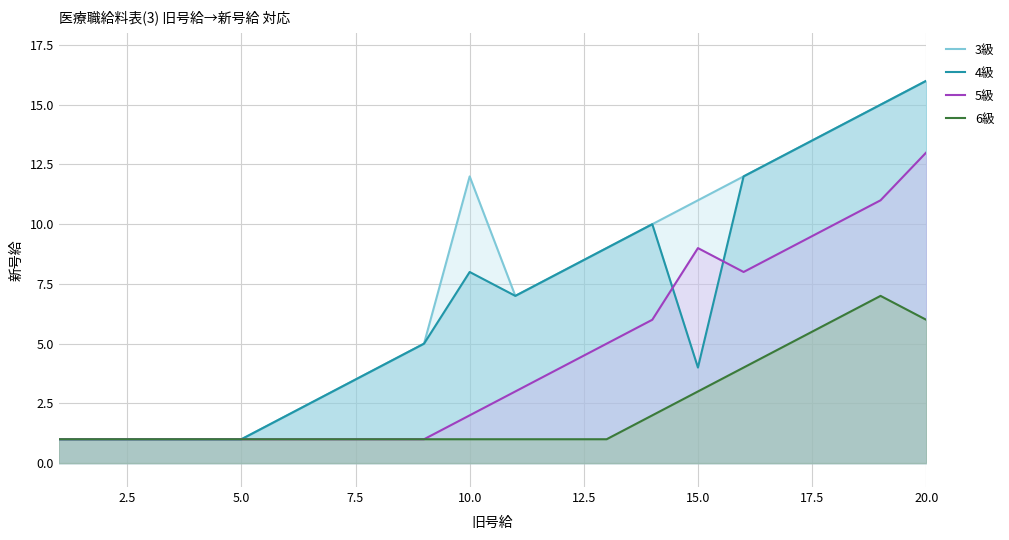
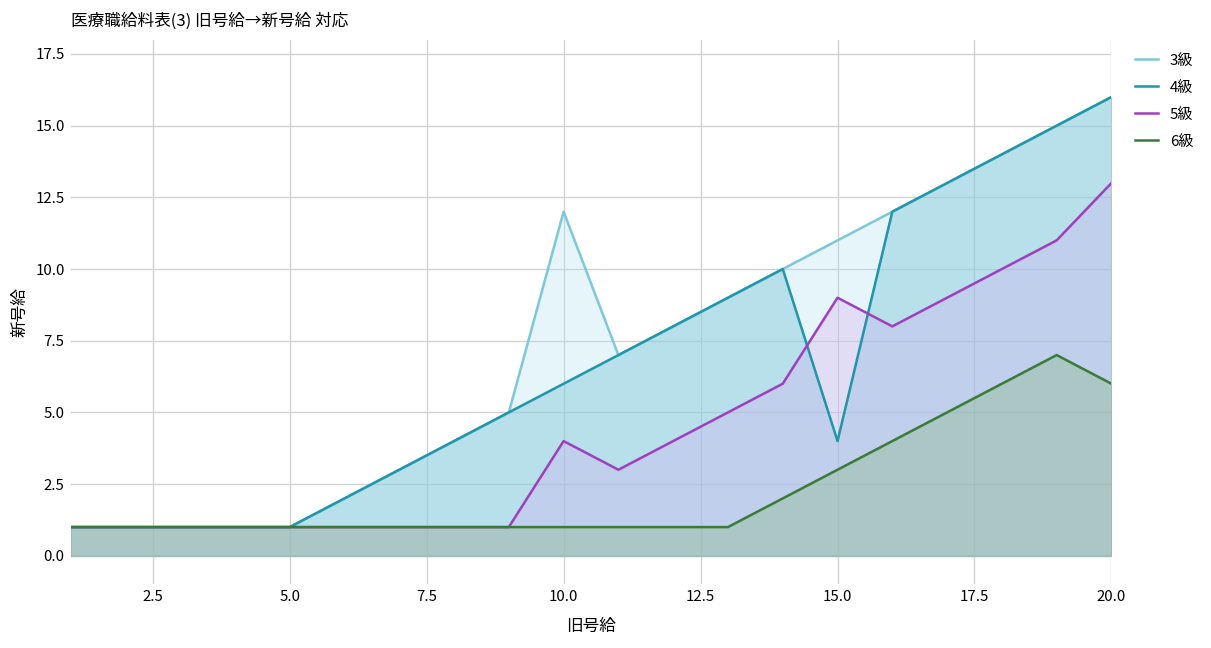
4級, 10.0: 8 -> 6
5級, 10.0: 2 -> 4
